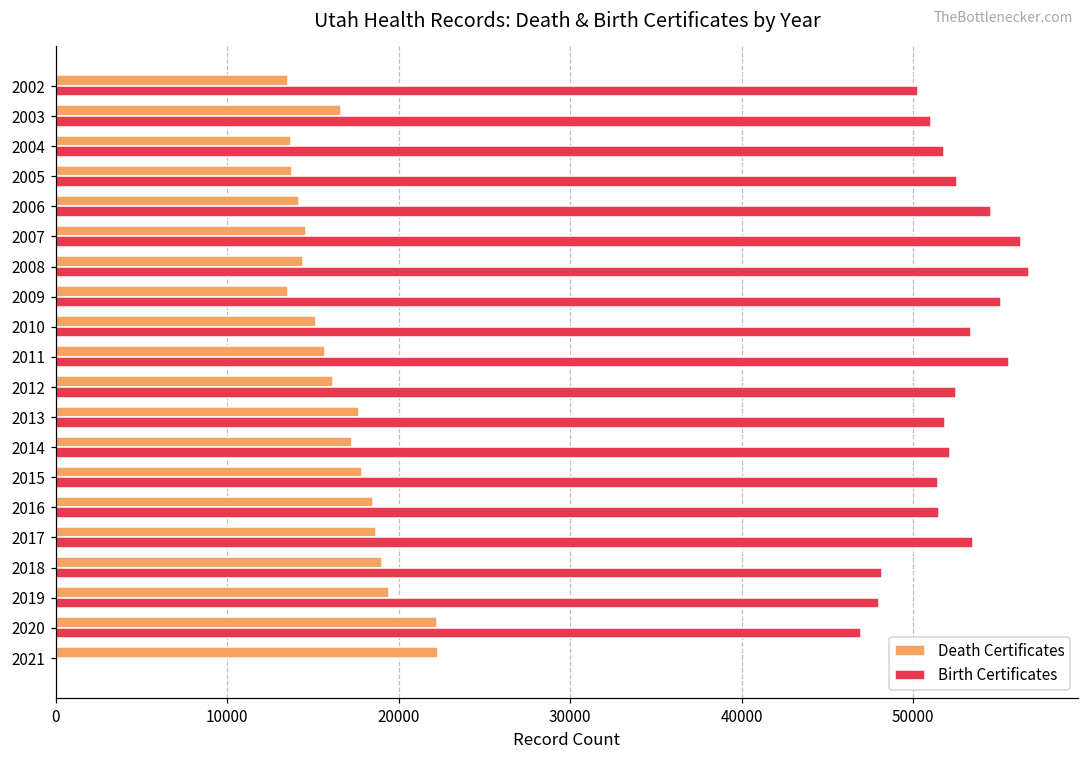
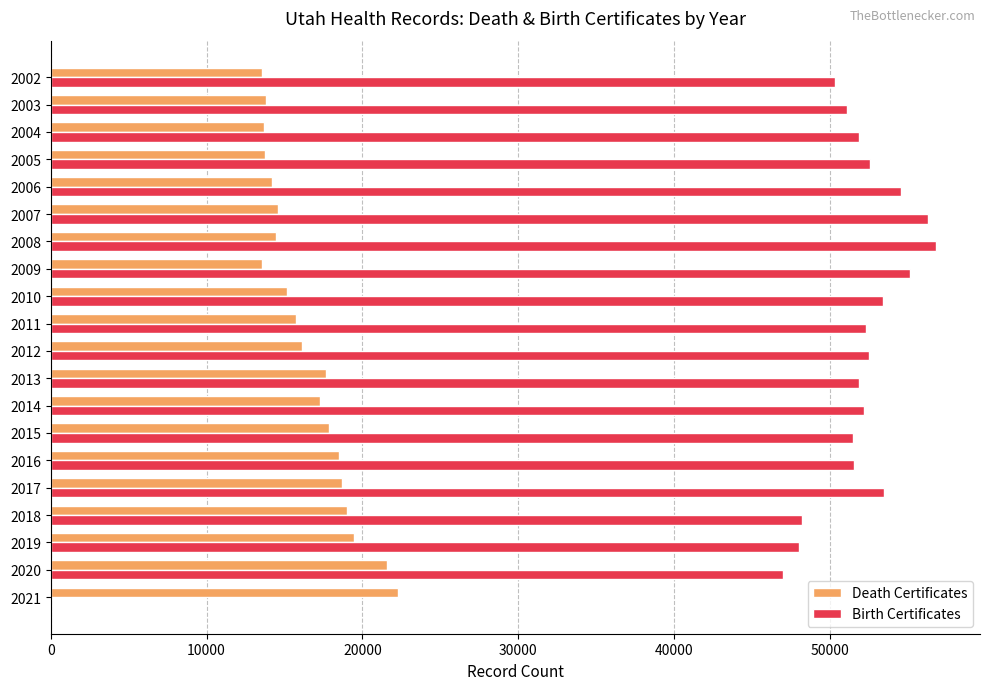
Death Certificates, 2003: 16600 -> 13800
Birth Certificates, 2011: 55600 -> 52300
Death Certificates, 2020: 22200 -> 21600
